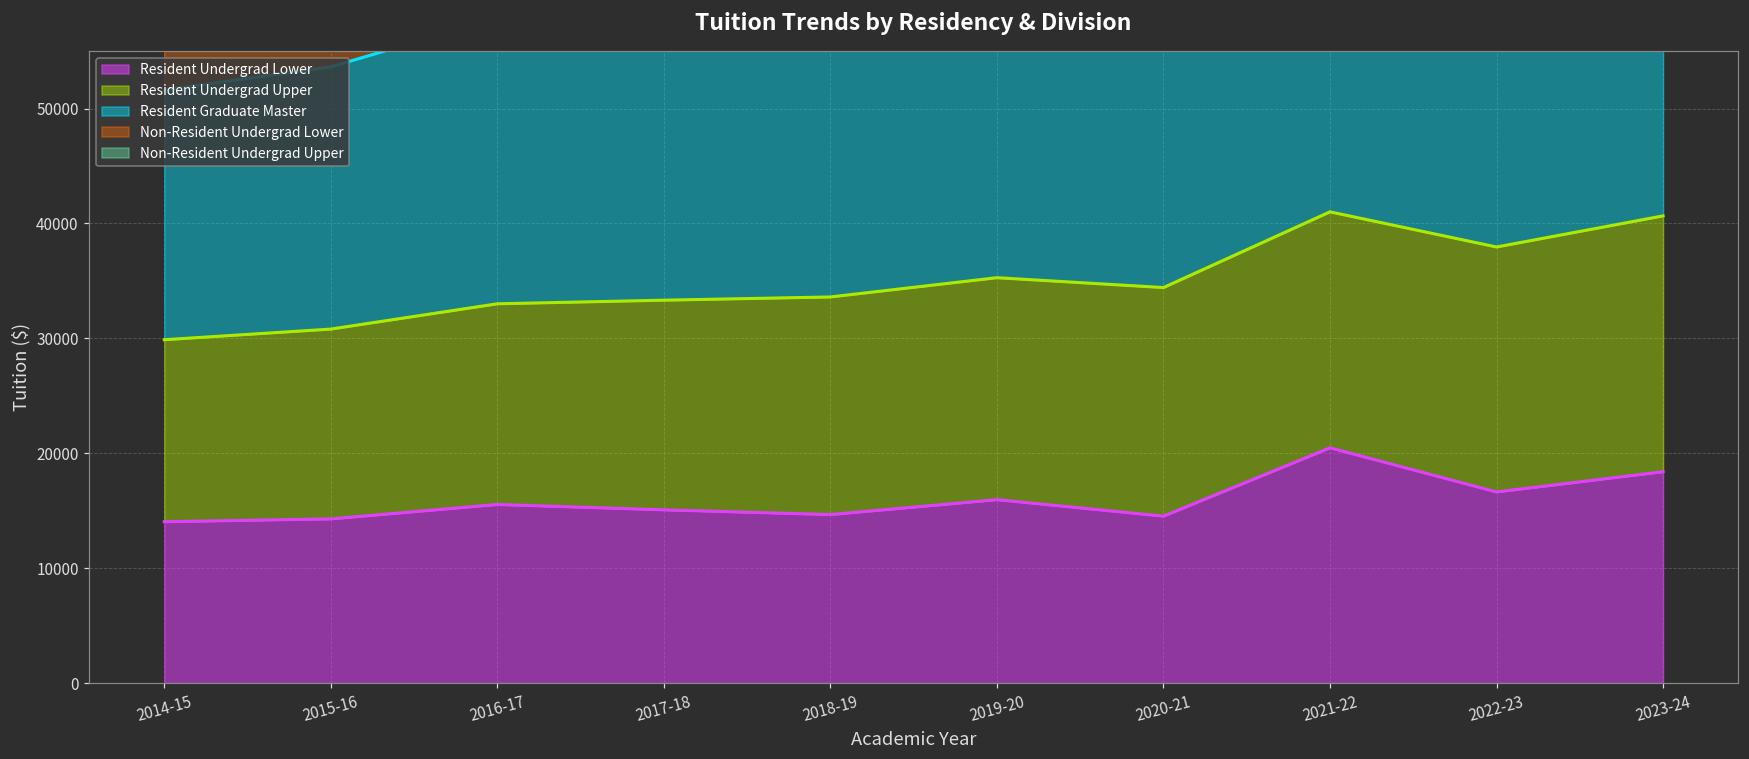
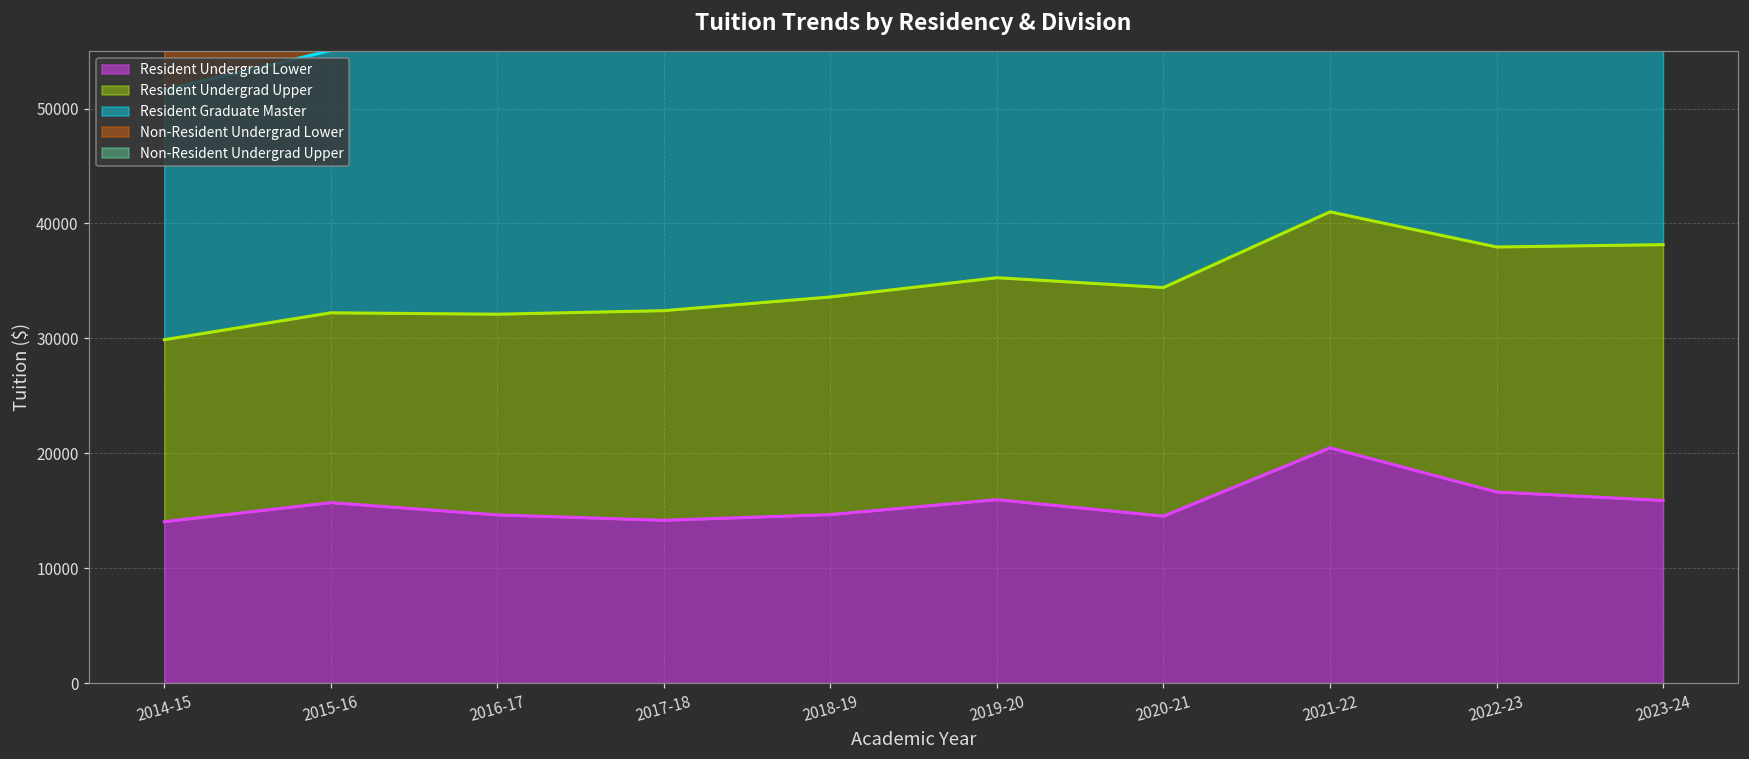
Resident Undergrad Lower, 2015-16: 14300 -> 15700
Resident Undergrad Lower, 2016-17: 15500 -> 14600
Resident Undergrad Lower, 2017-18: 15100 -> 14200
Resident Undergrad Lower, 2023-24: 18400 -> 15900
